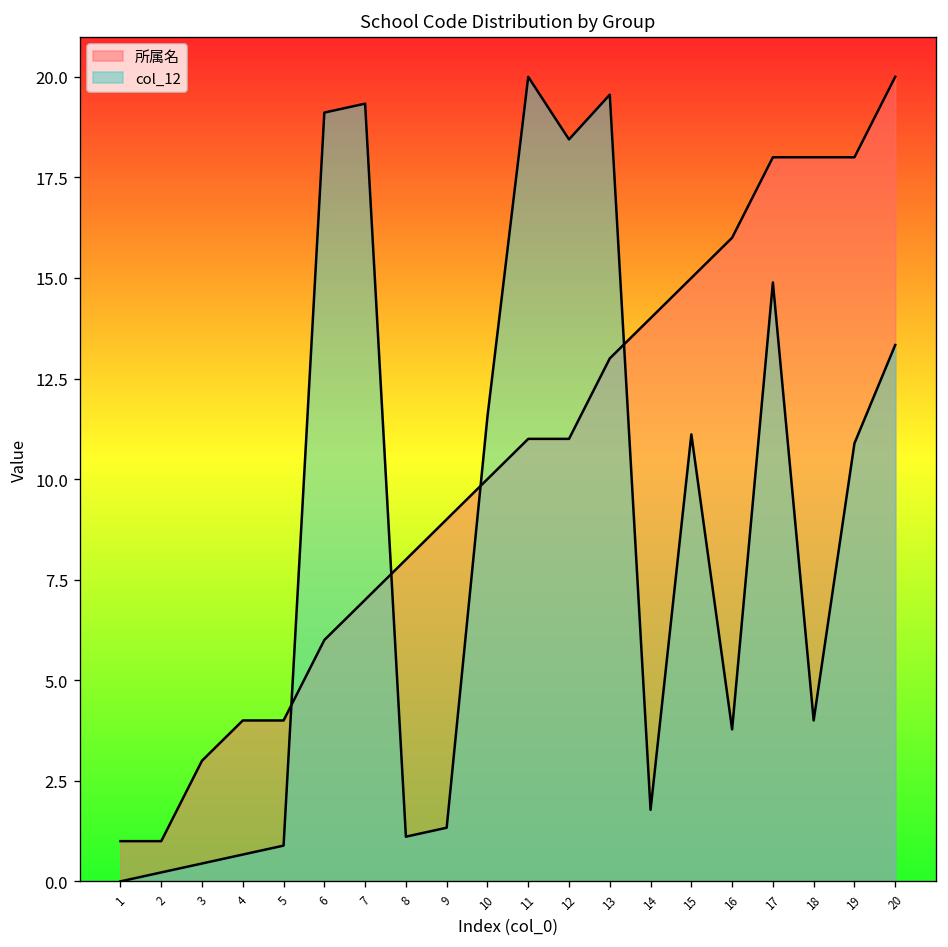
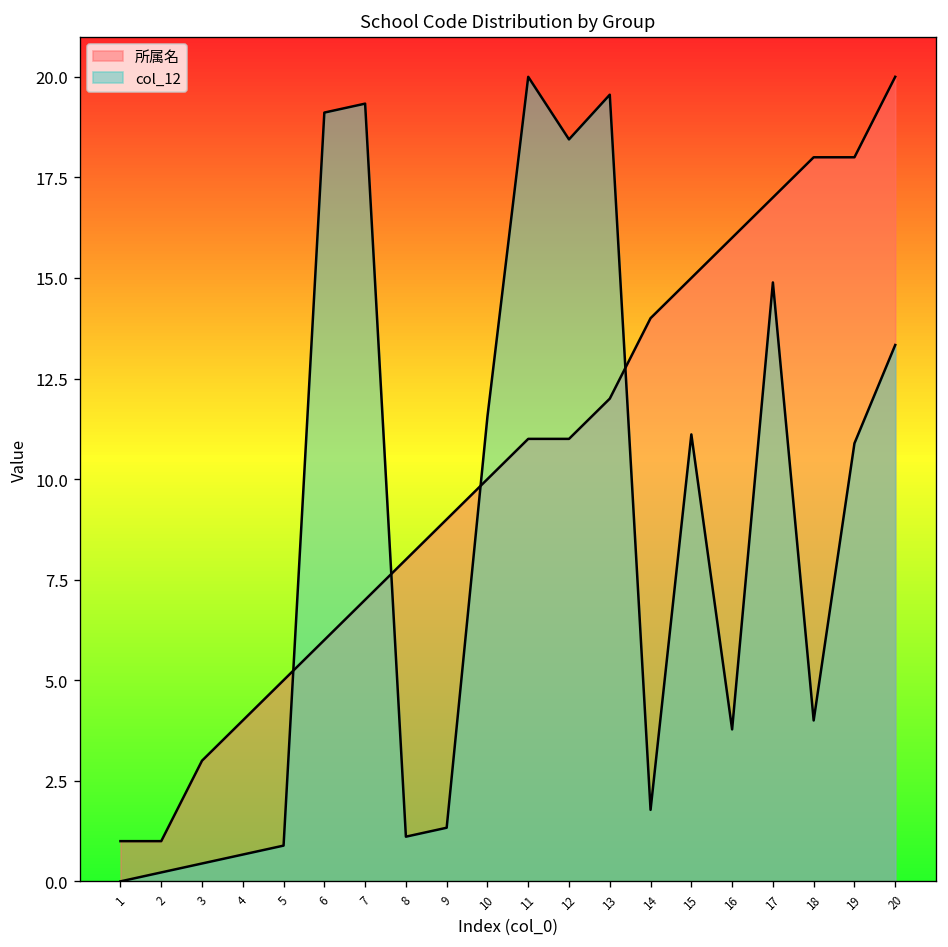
所属名, 5: 4 -> 5
所属名, 13: 13 -> 12
所属名, 17: 18 -> 17
